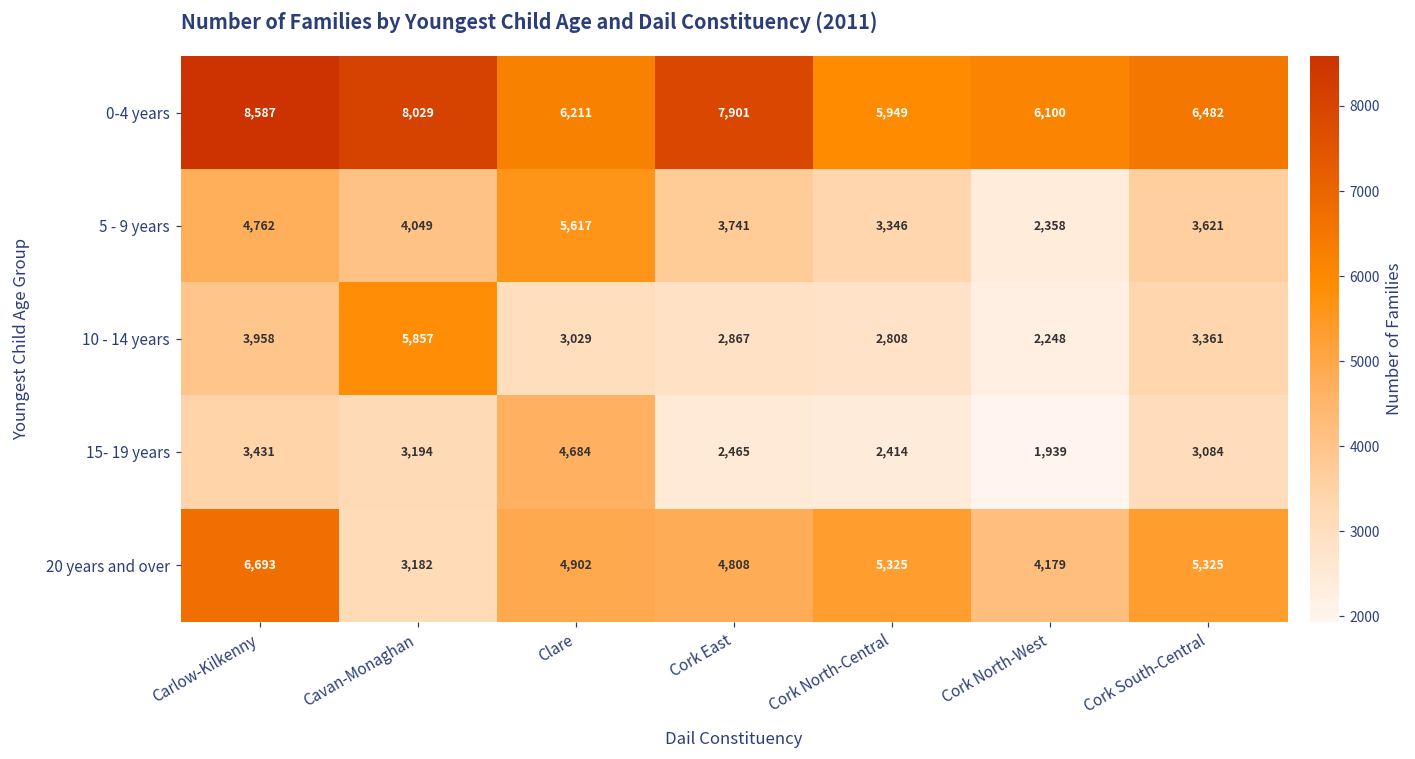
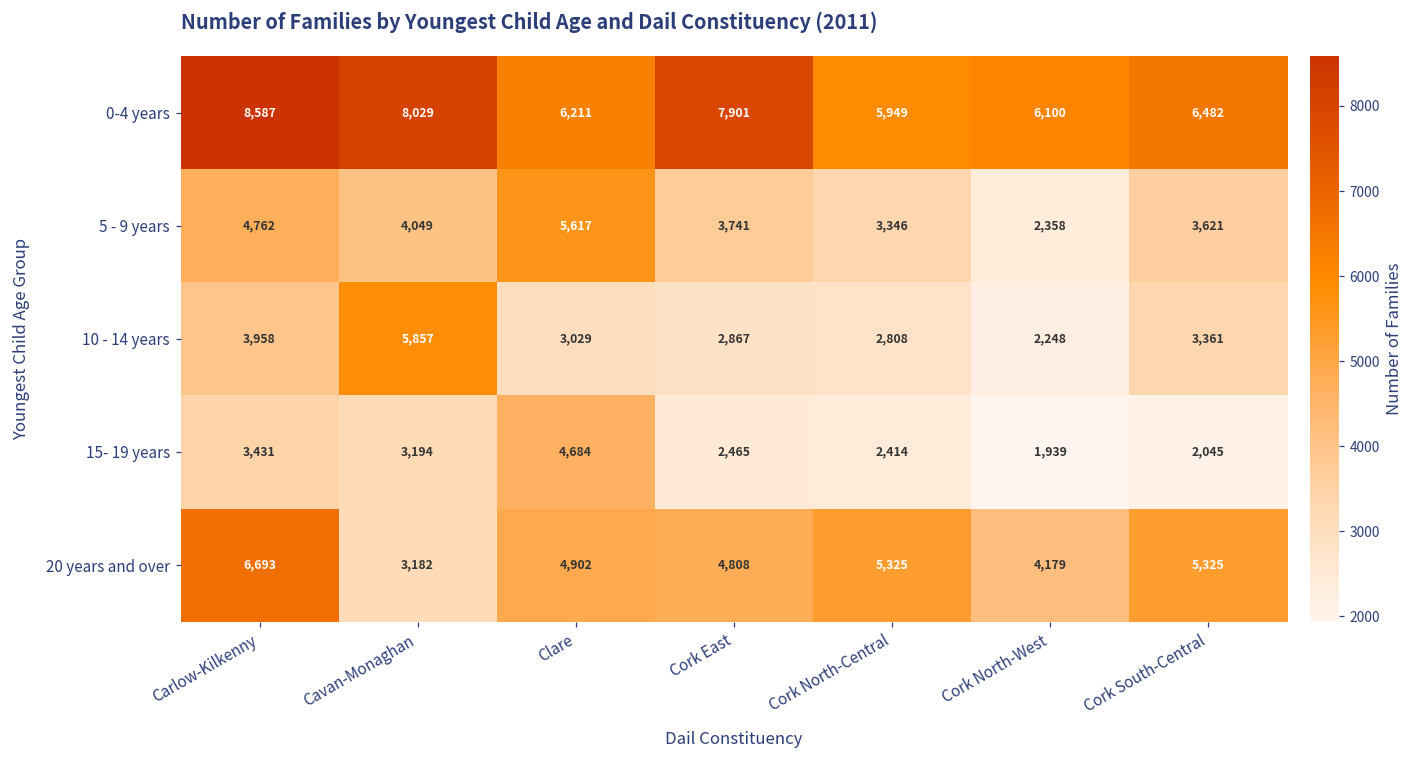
15- 19 years, Cork South-Central: 3,084 -> 2,045
